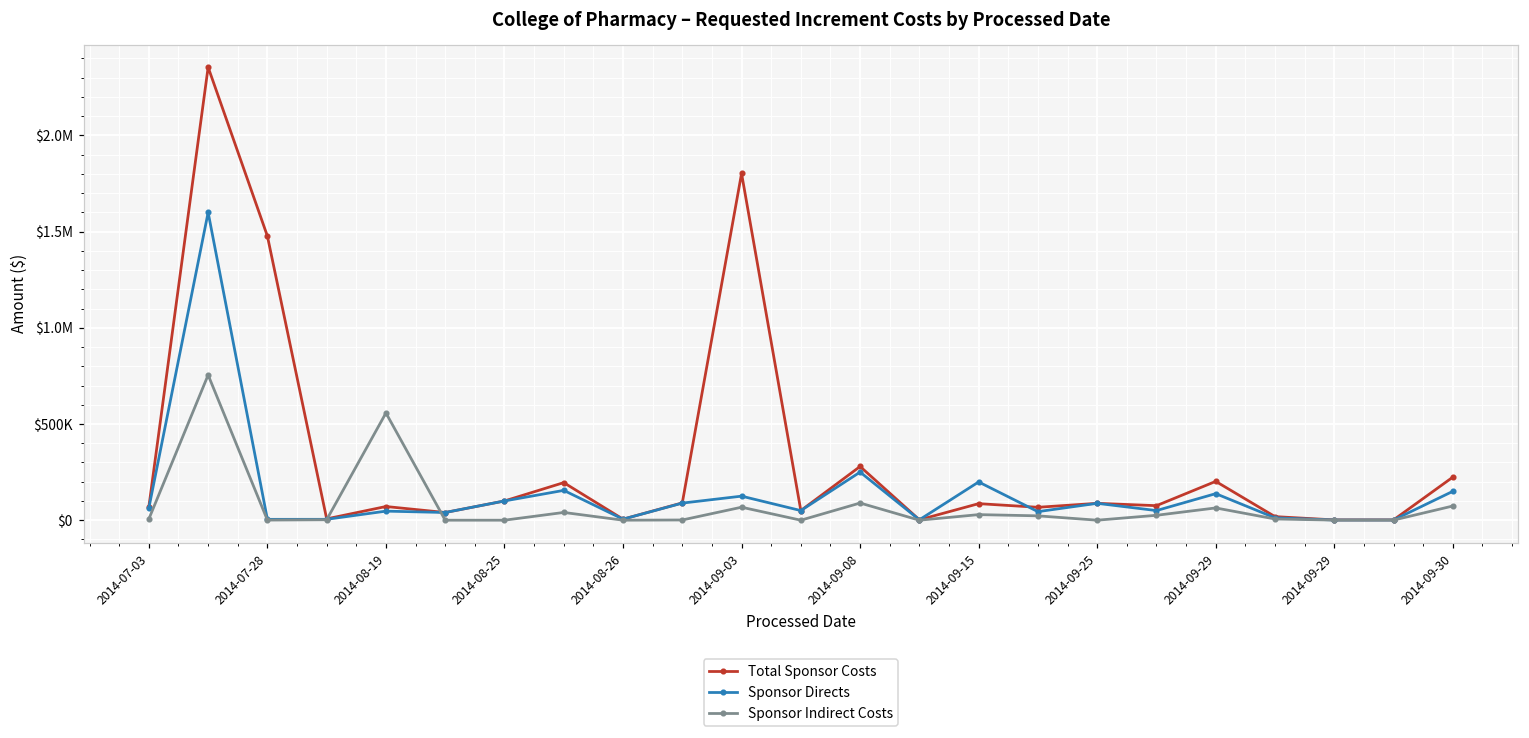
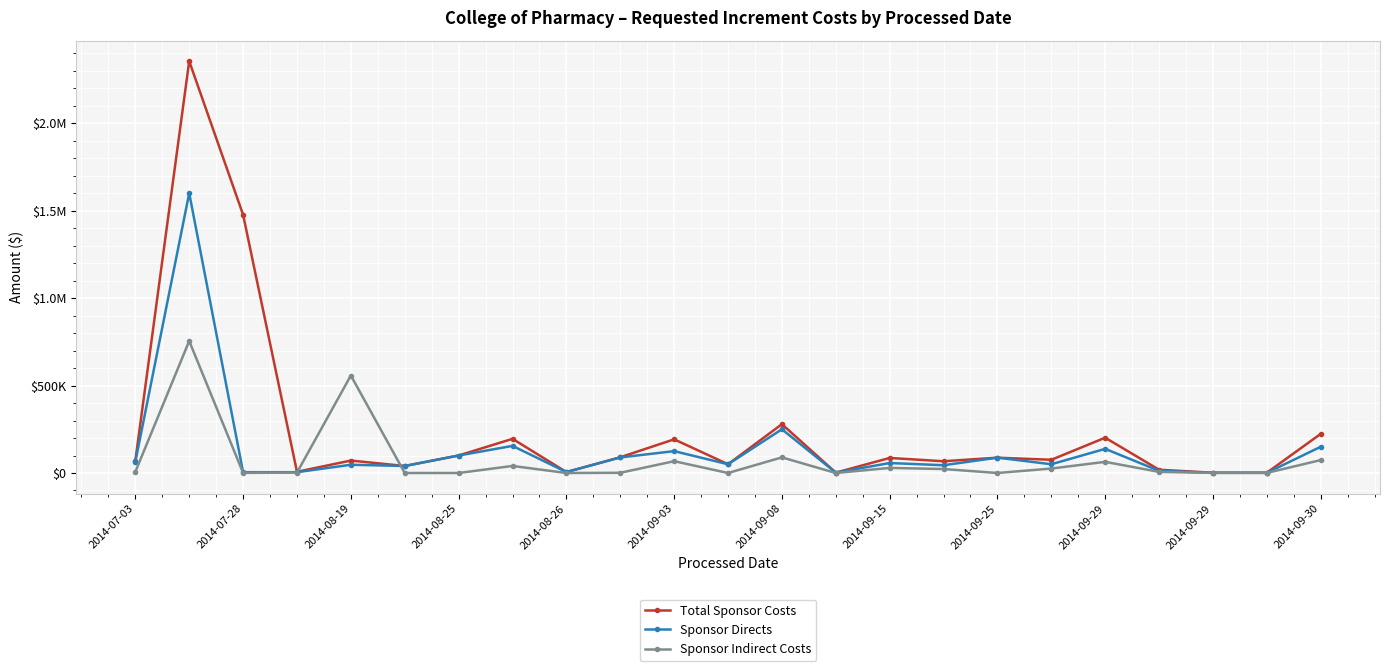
Total Sponsor Costs, 2014-09-03: $1800000 -> $190000
Sponsor Directs, 2014-09-15: $200000 -> $60000
